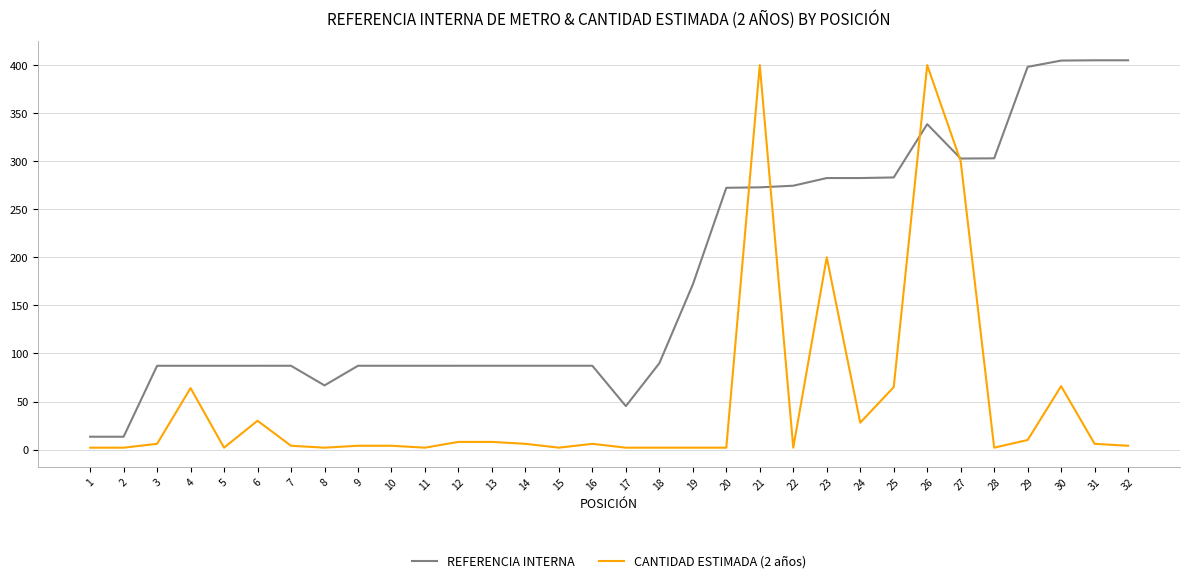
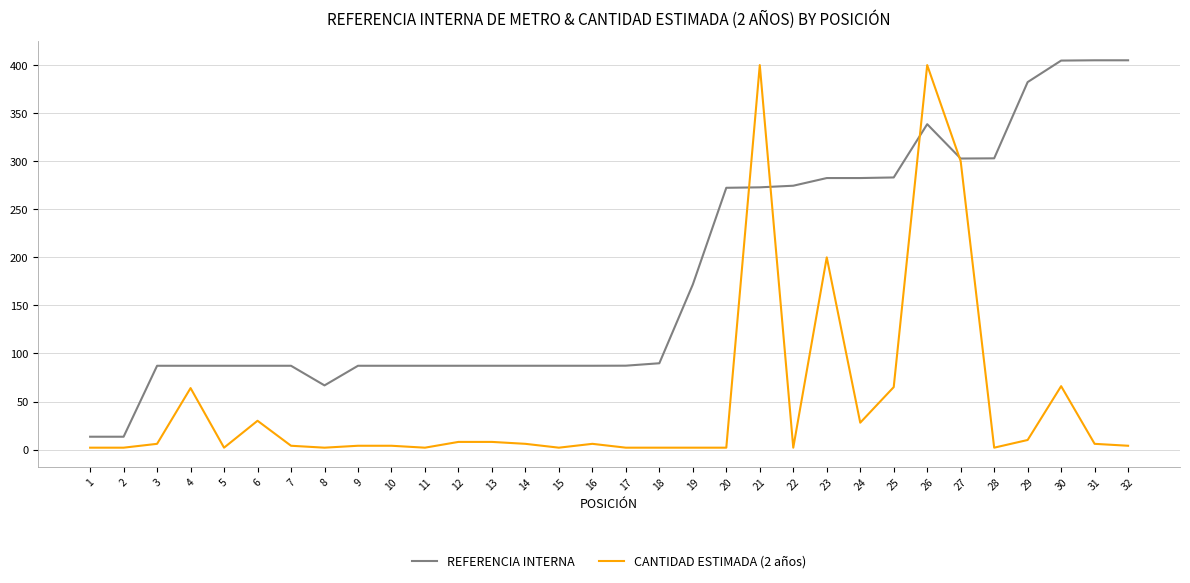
REFERENCIA INTERNA, 17: 50 -> 90
REFERENCIA INTERNA, 29: 400 -> 380
